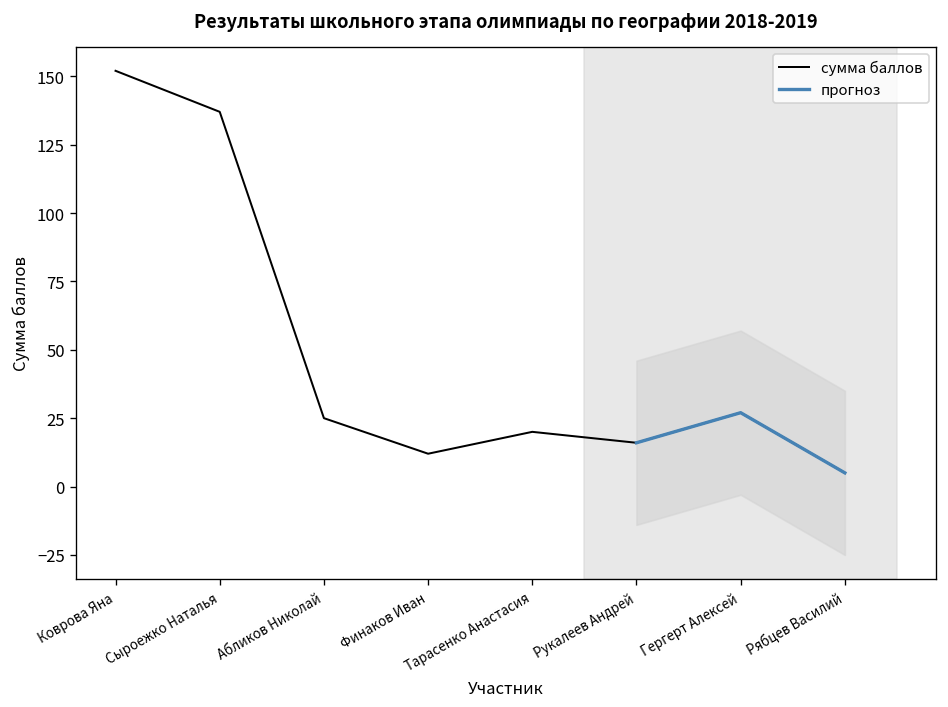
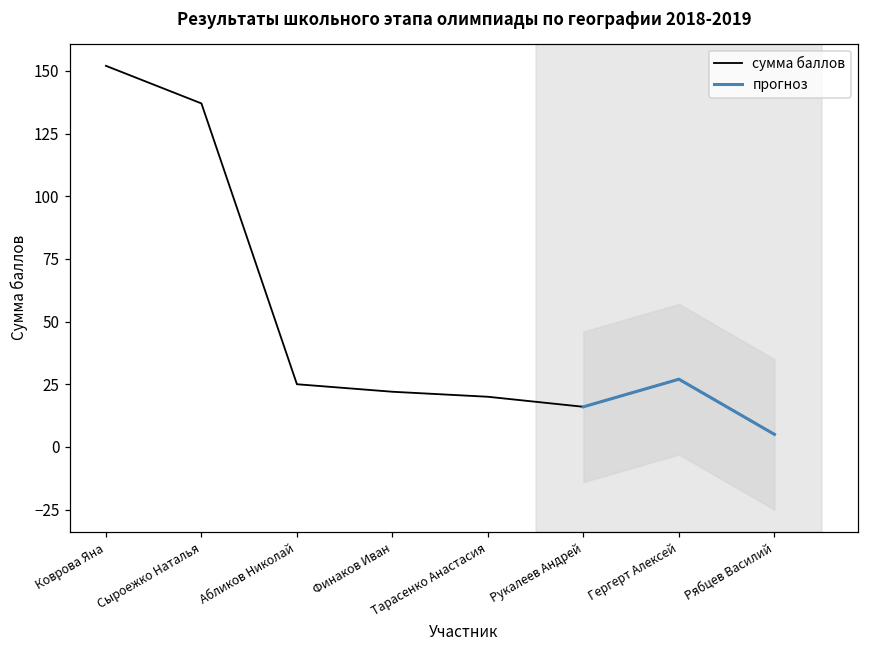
сумма баллов, Финаков Иван: 12 -> 22
